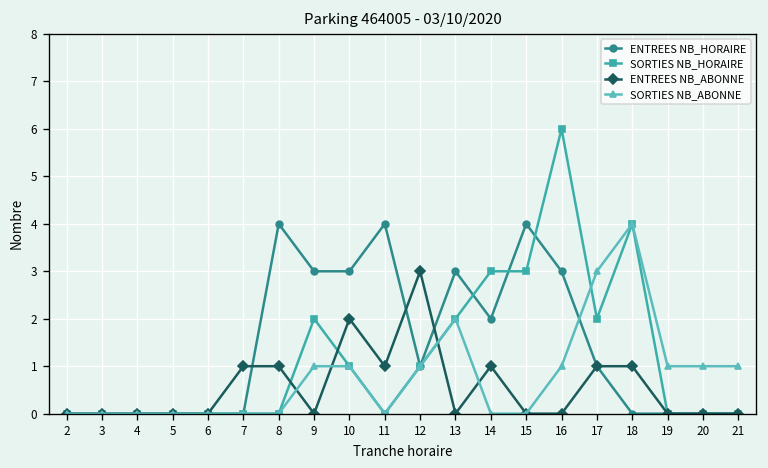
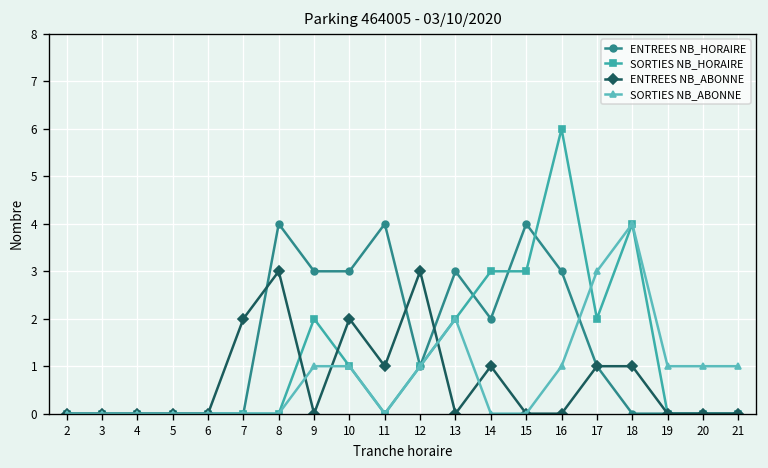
ENTREES NB_ABONNE, 7: 1 -> 2
ENTREES NB_ABONNE, 8: 1 -> 3
